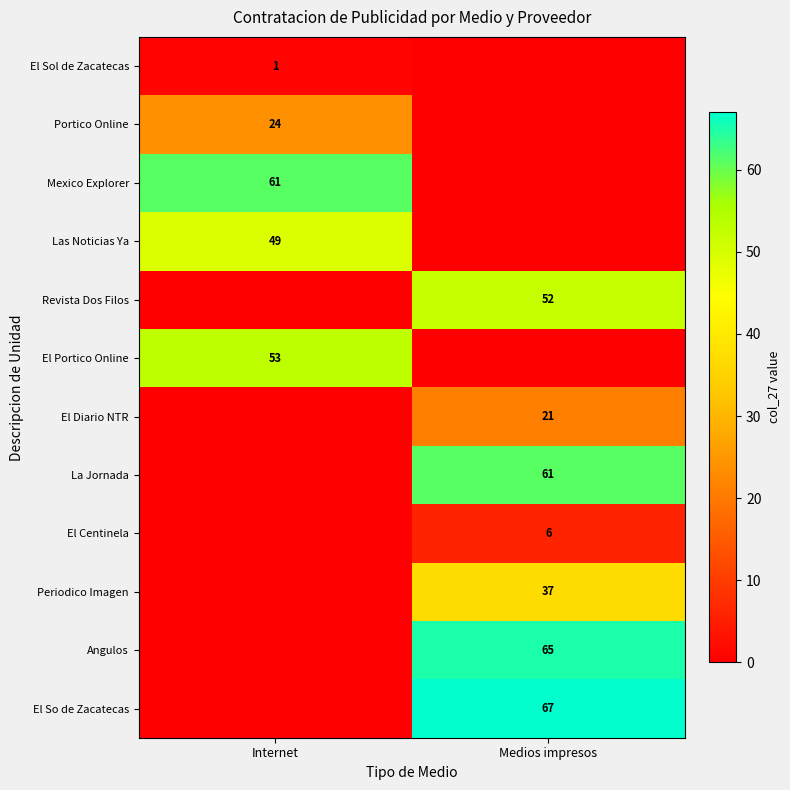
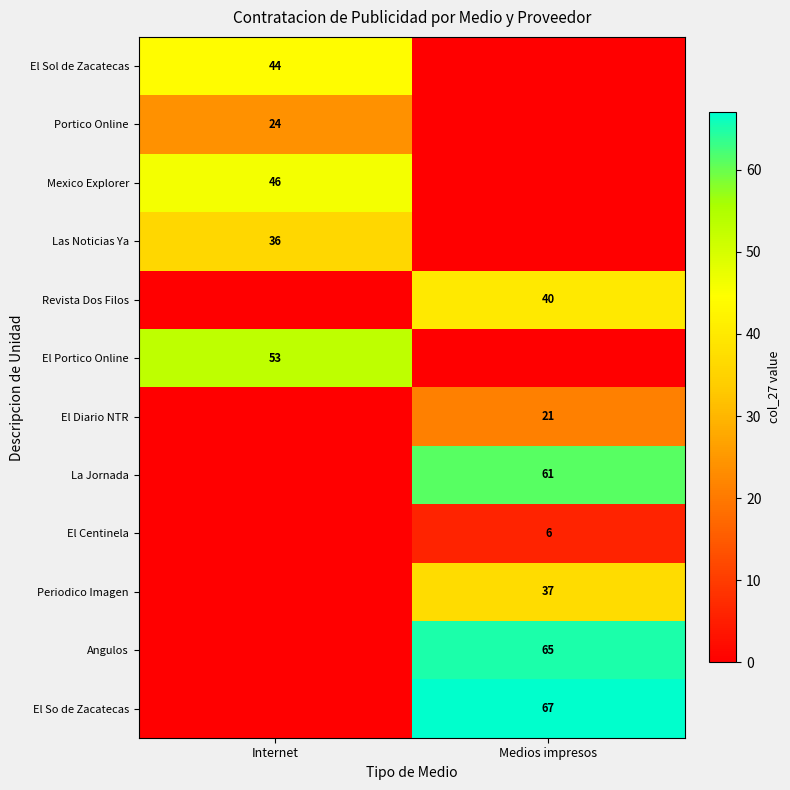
El Sol de Zacatecas, Internet: 1 -> 44
Mexico Explorer, Internet: 61 -> 46
Las Noticias Ya, Internet: 49 -> 36
Revista Dos Filos, Medios impresos: 52 -> 40
